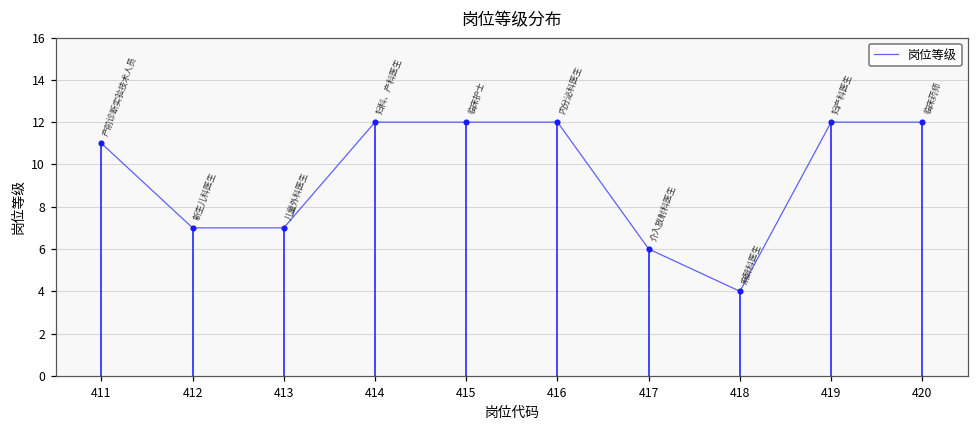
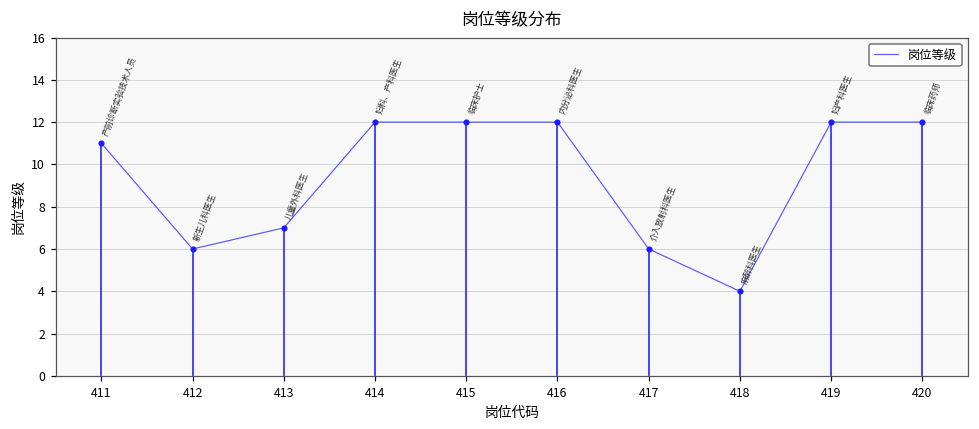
412: 7 -> 6
